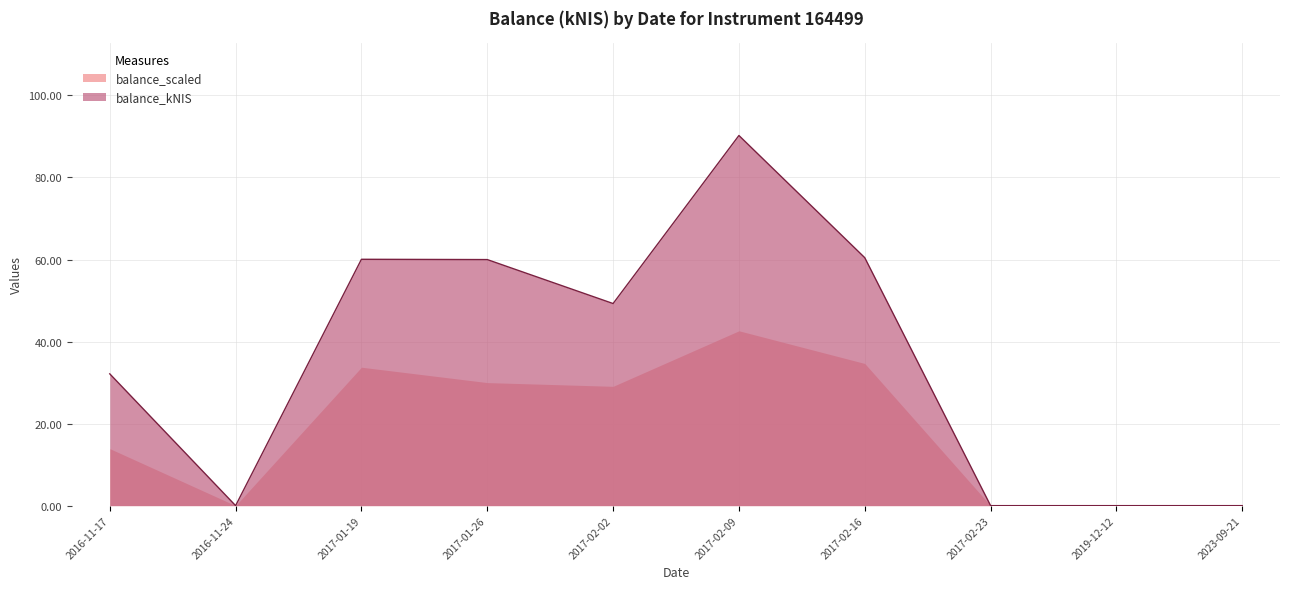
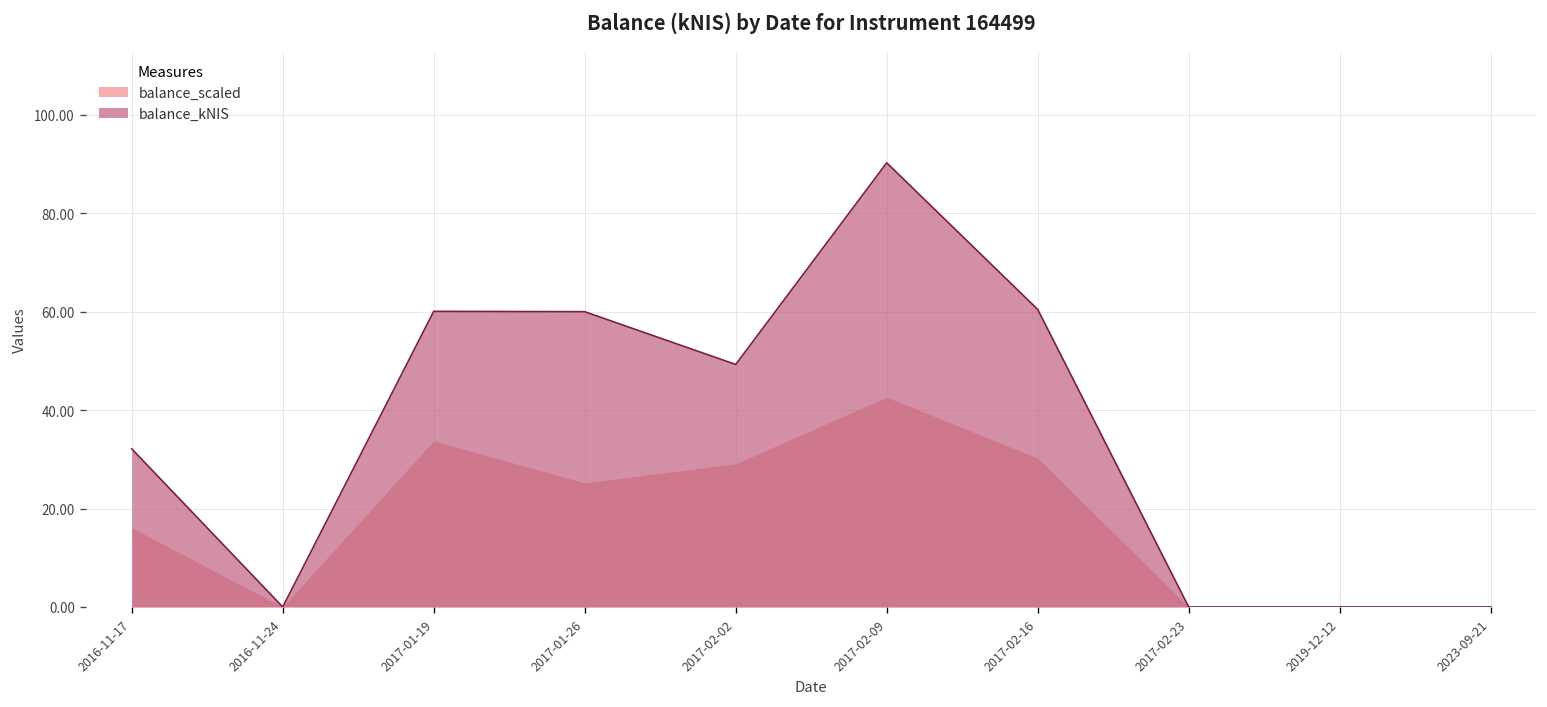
balance_scaled, 2016-11-17: 14 -> 16
balance_scaled, 2017-01-26: 30 -> 25
balance_scaled, 2017-02-16: 35 -> 30
